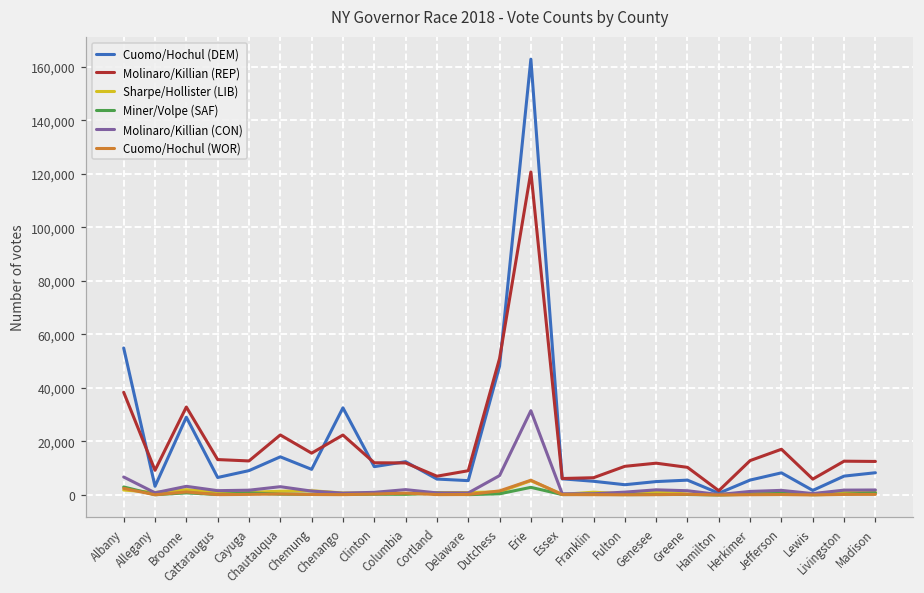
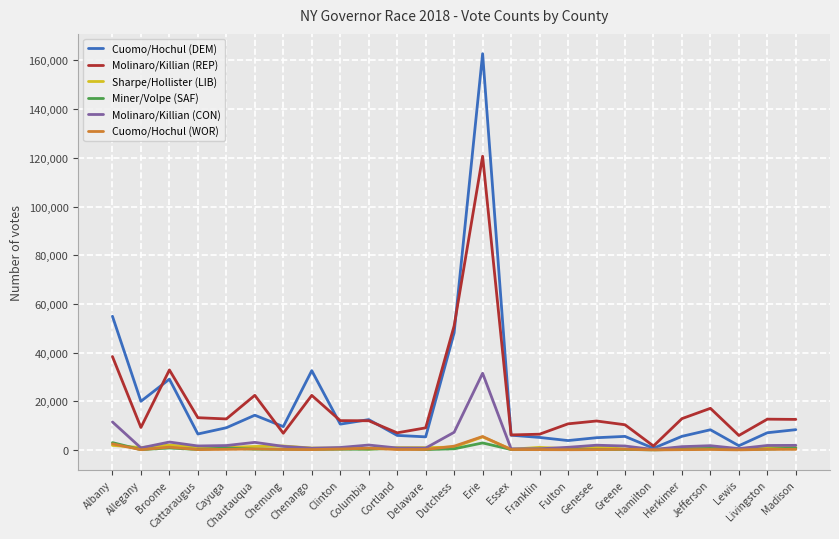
Molinaro/Killian (CON), Albany: 7,000 -> 11,000
Cuomo/Hochul (DEM), Allegany: 3,000 -> 20,000
Molinaro/Killian (REP), Chemung: 16,000 -> 7,000
